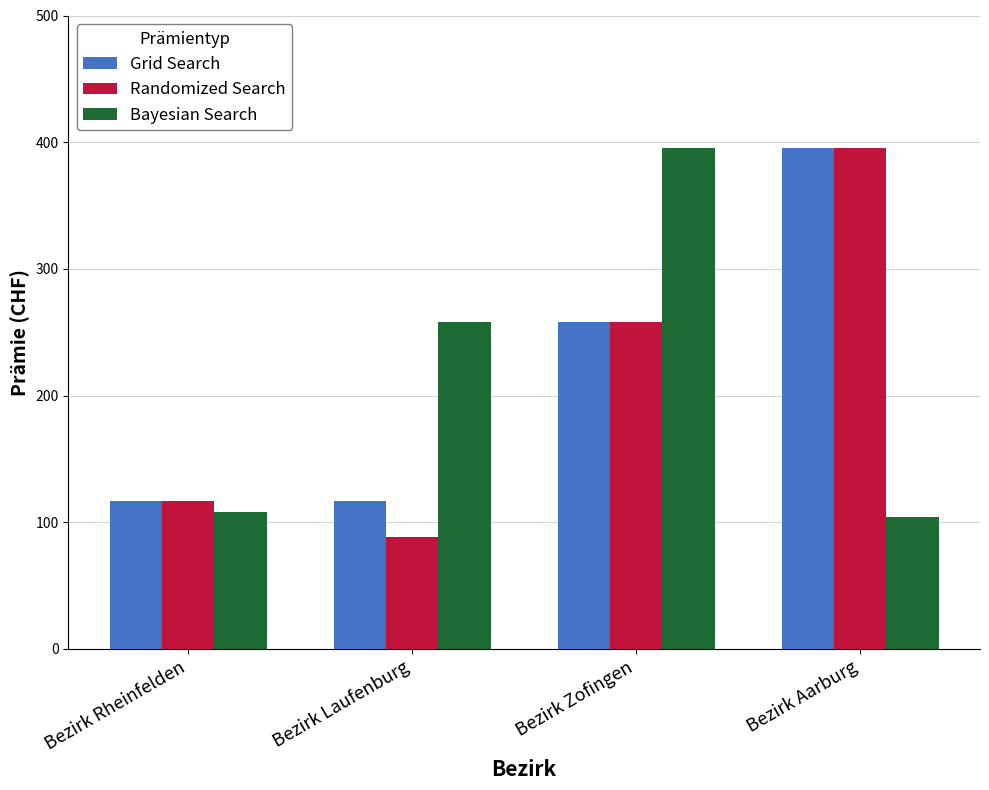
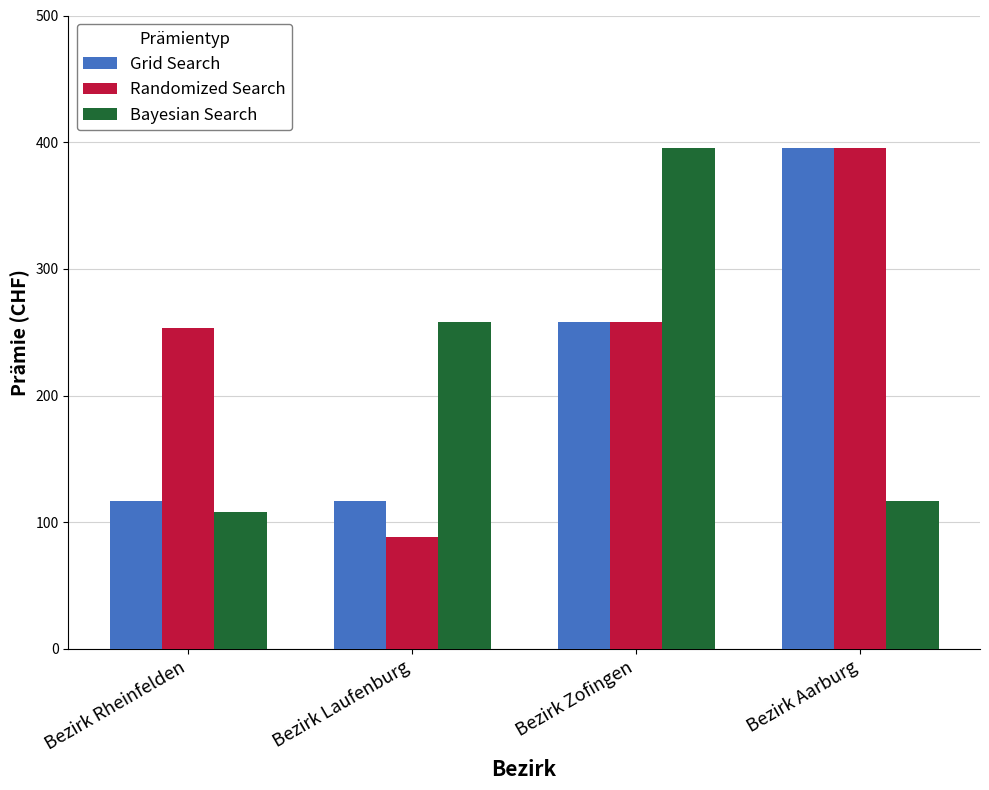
Randomized Search, Bezirk Rheinfelden: 117 -> 253
Bayesian Search, Bezirk Aarburg: 104 -> 117
